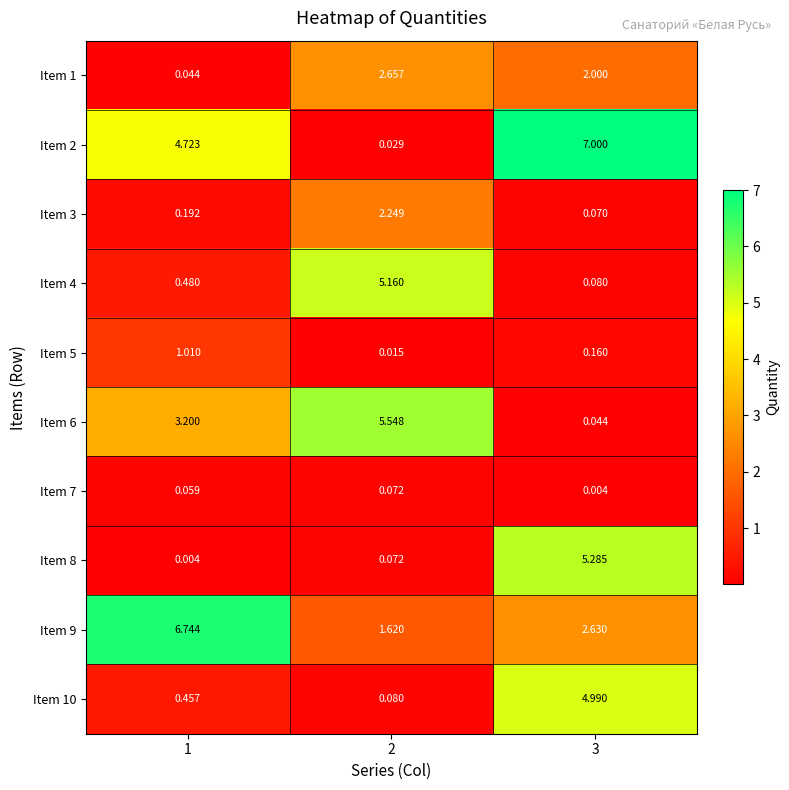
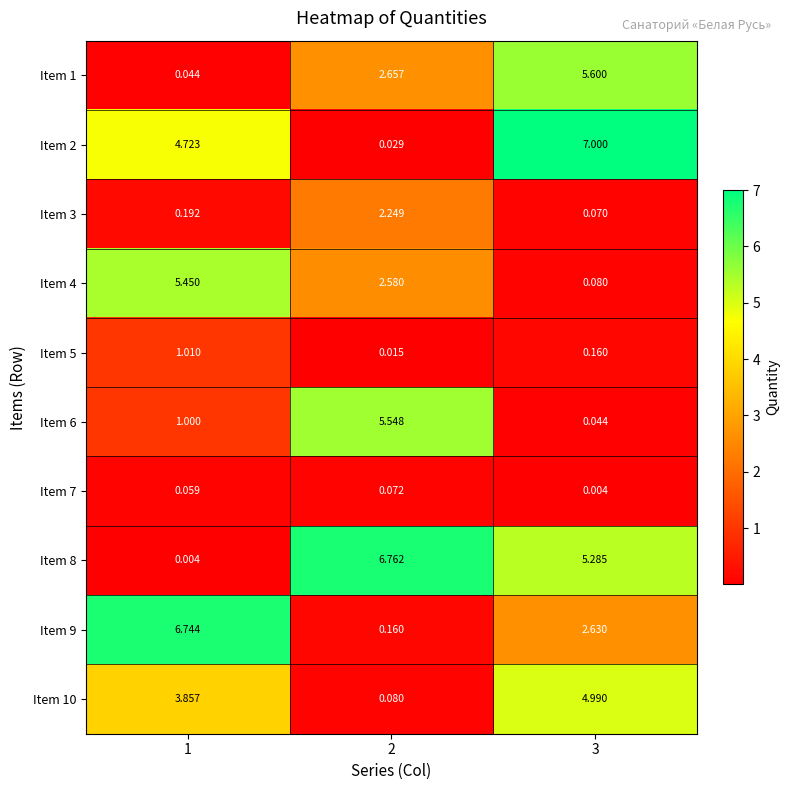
Item 1, 3: 2.000 -> 5.600
Item 4, 1: 0.480 -> 5.450
Item 4, 2: 5.160 -> 2.580
Item 6, 1: 3.200 -> 1.000
Item 8, 2: 0.072 -> 6.762
Item 9, 2: 1.620 -> 0.160
Item 10, 1: 0.457 -> 3.857
